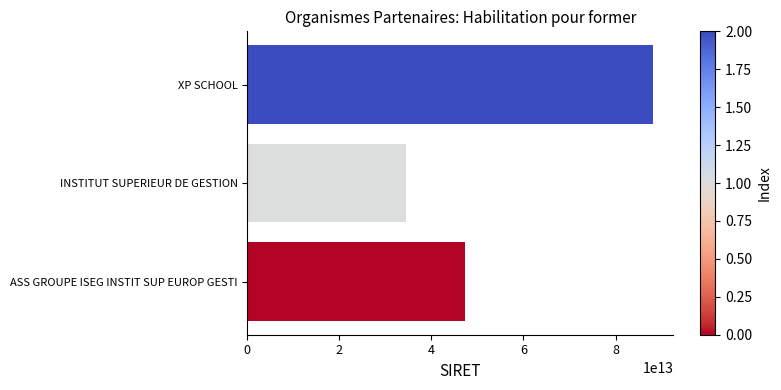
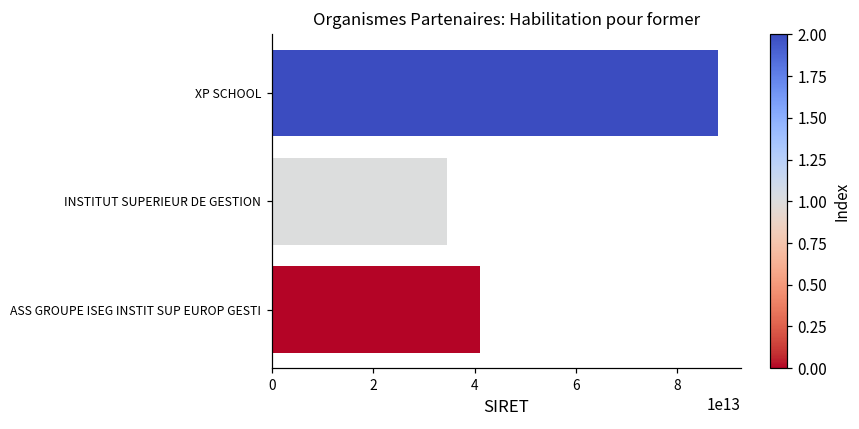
ASS GROUPE ISEG INSTIT SUP EUROP GESTI: 47000000000000 -> 41000000000000
